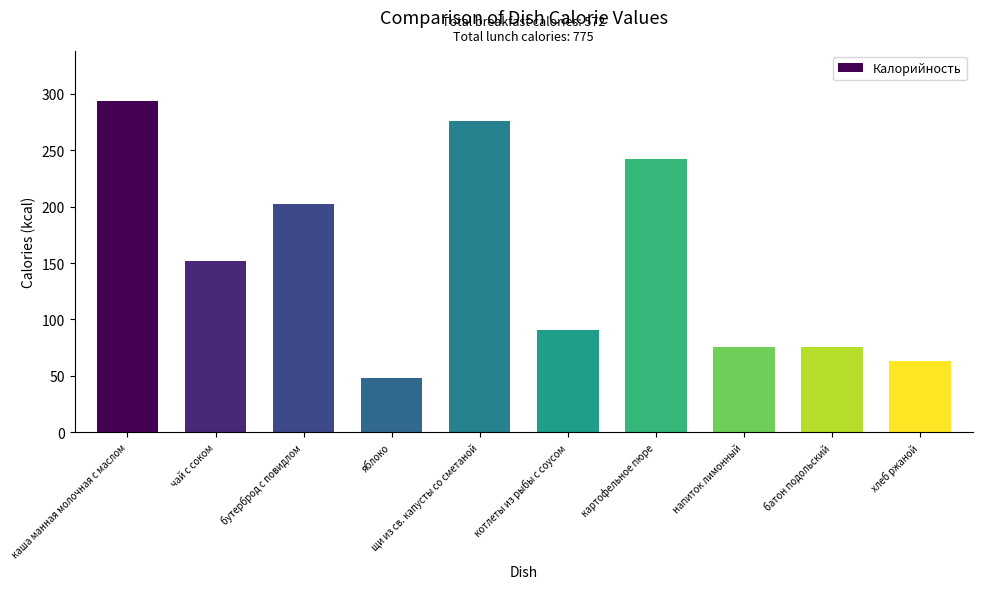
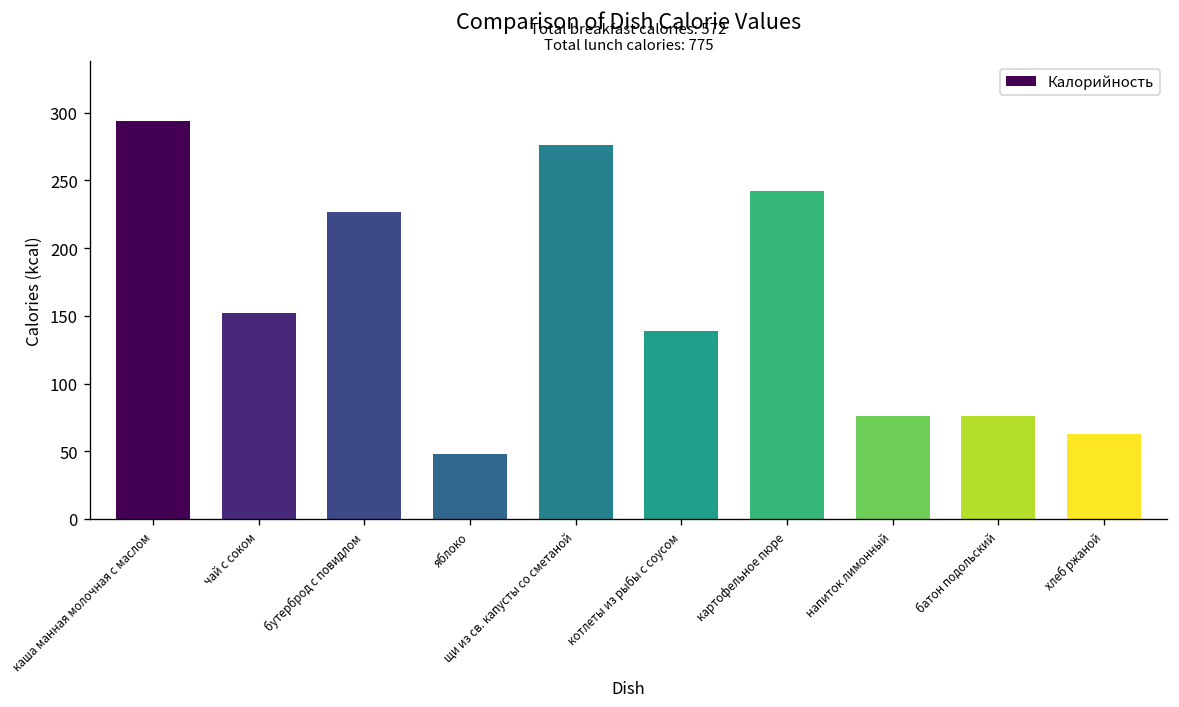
бутерброд с повидлом: 202 -> 227
котлеты из рыбы с соусом: 91 -> 139
